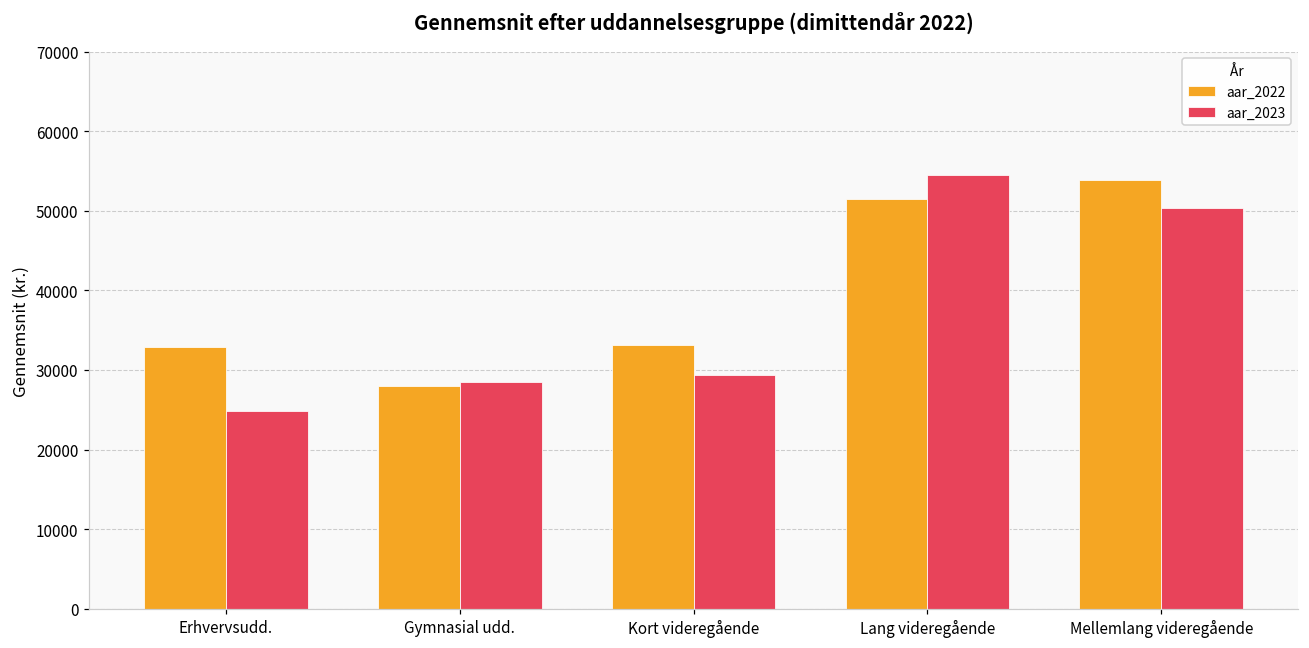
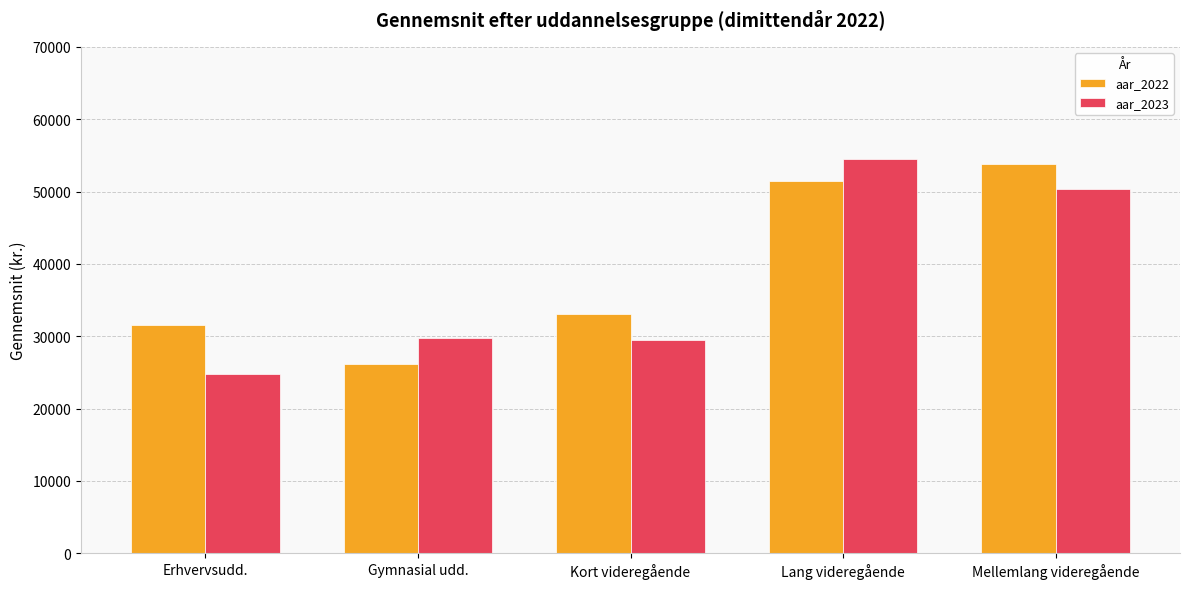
aar_2022, Erhvervsudd.: 33000 -> 32000
aar_2022, Gymnasial udd.: 28000 -> 26000
aar_2023, Gymnasial udd.: 29000 -> 30000
